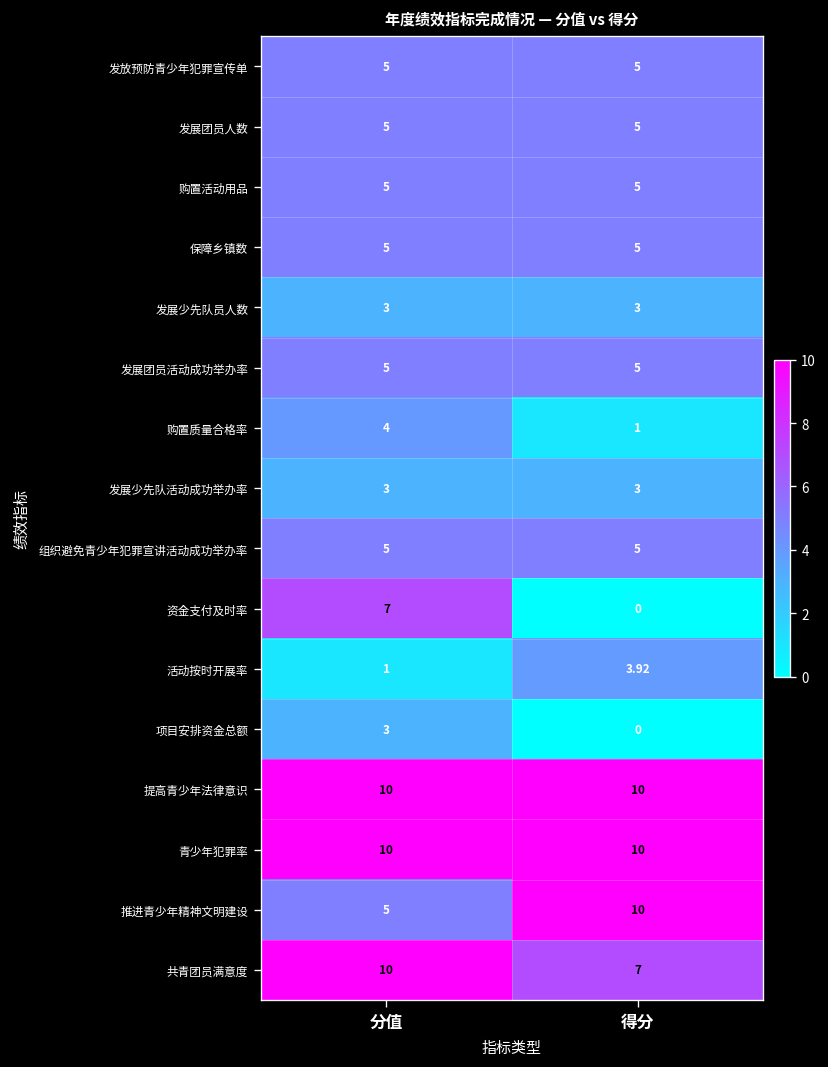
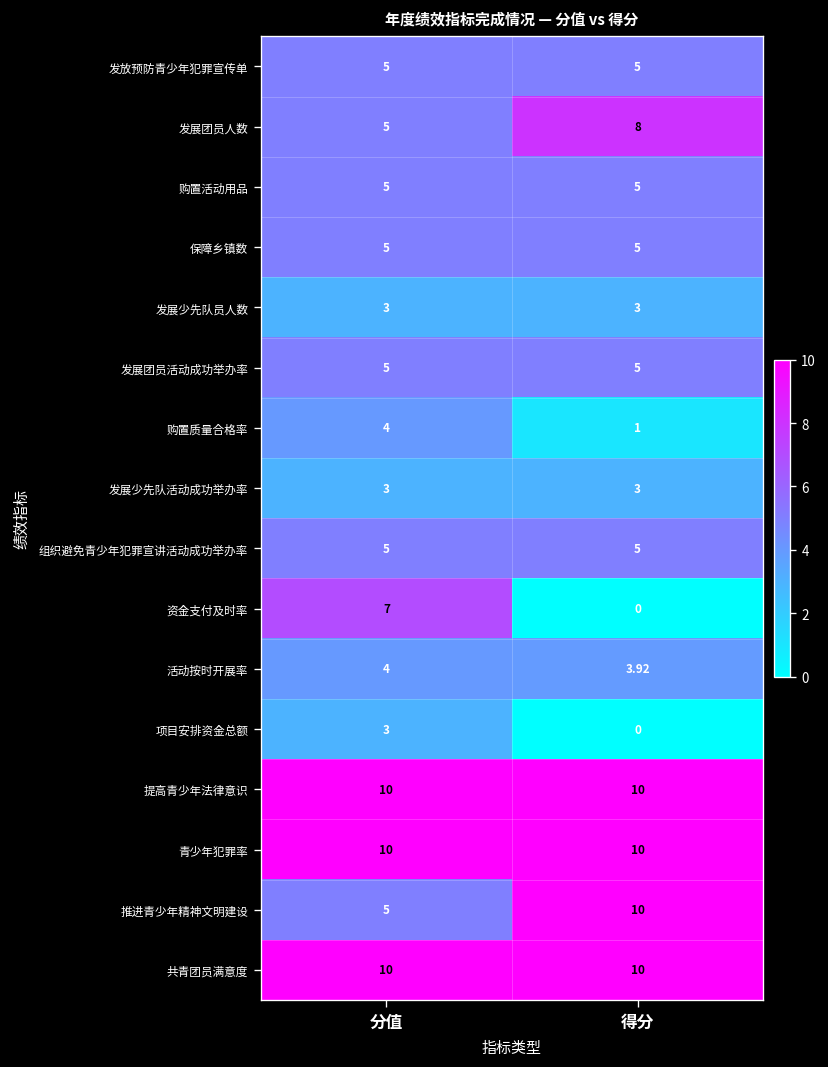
发展团员人数, 得分: 5 -> 8
活动按时开展率, 分值: 1 -> 4
共青团员满意度, 得分: 7 -> 10
